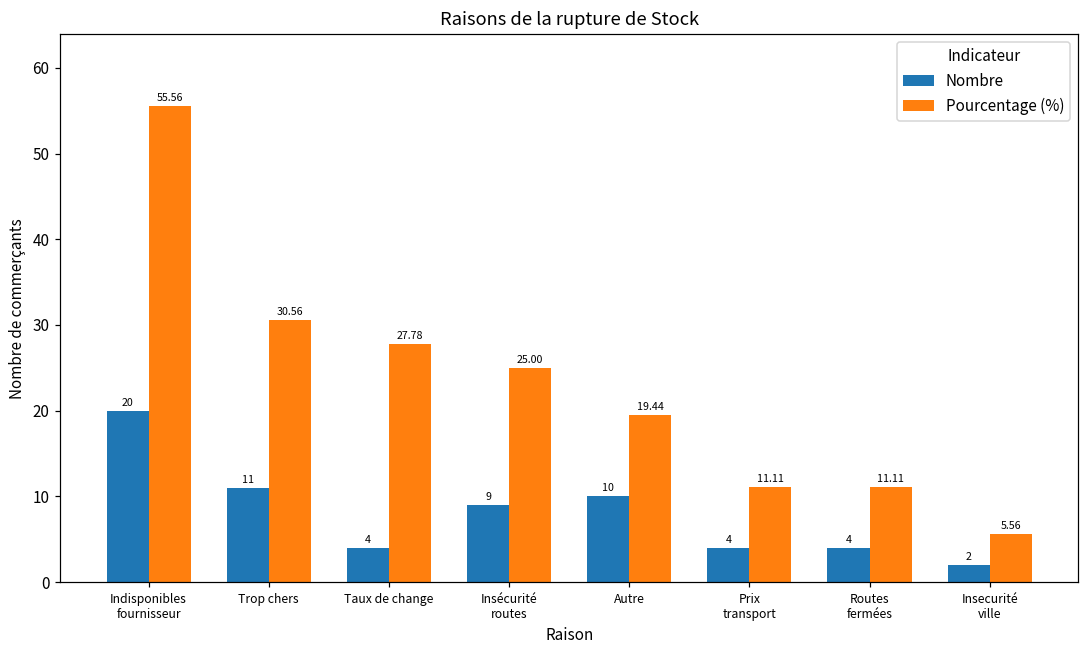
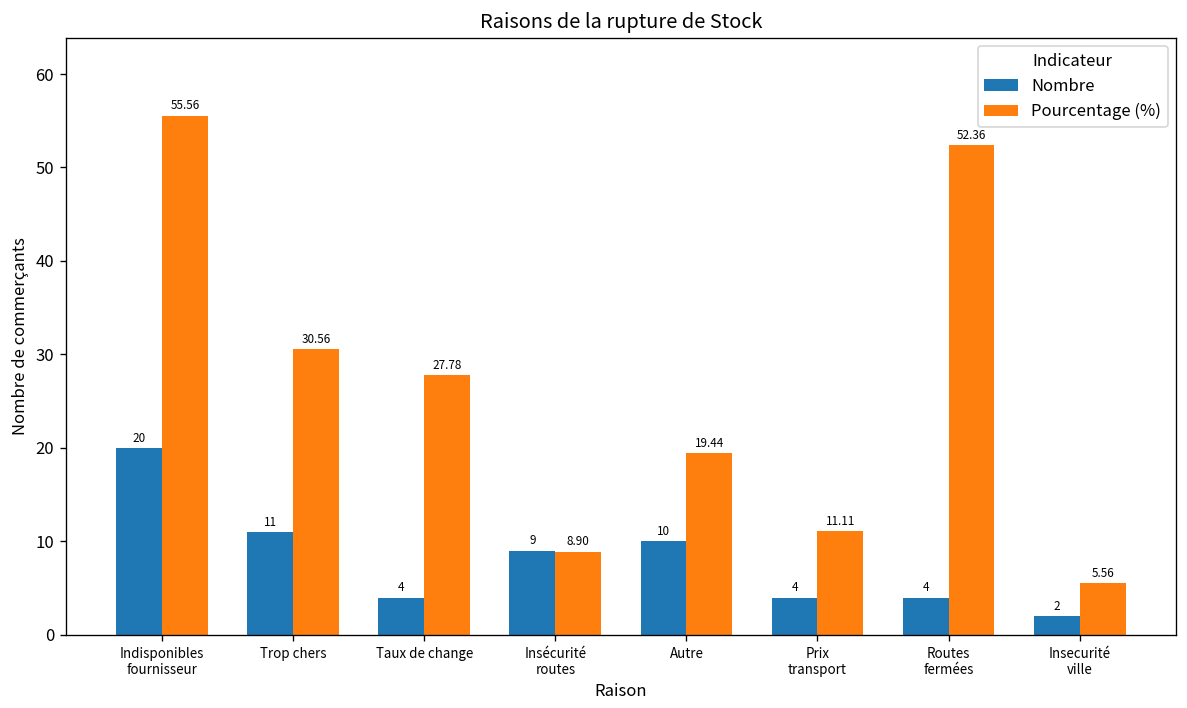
Pourcentage (%), Insécurité routes: 25.00 -> 8.90
Pourcentage (%), Routes fermées: 11.11 -> 52.36
